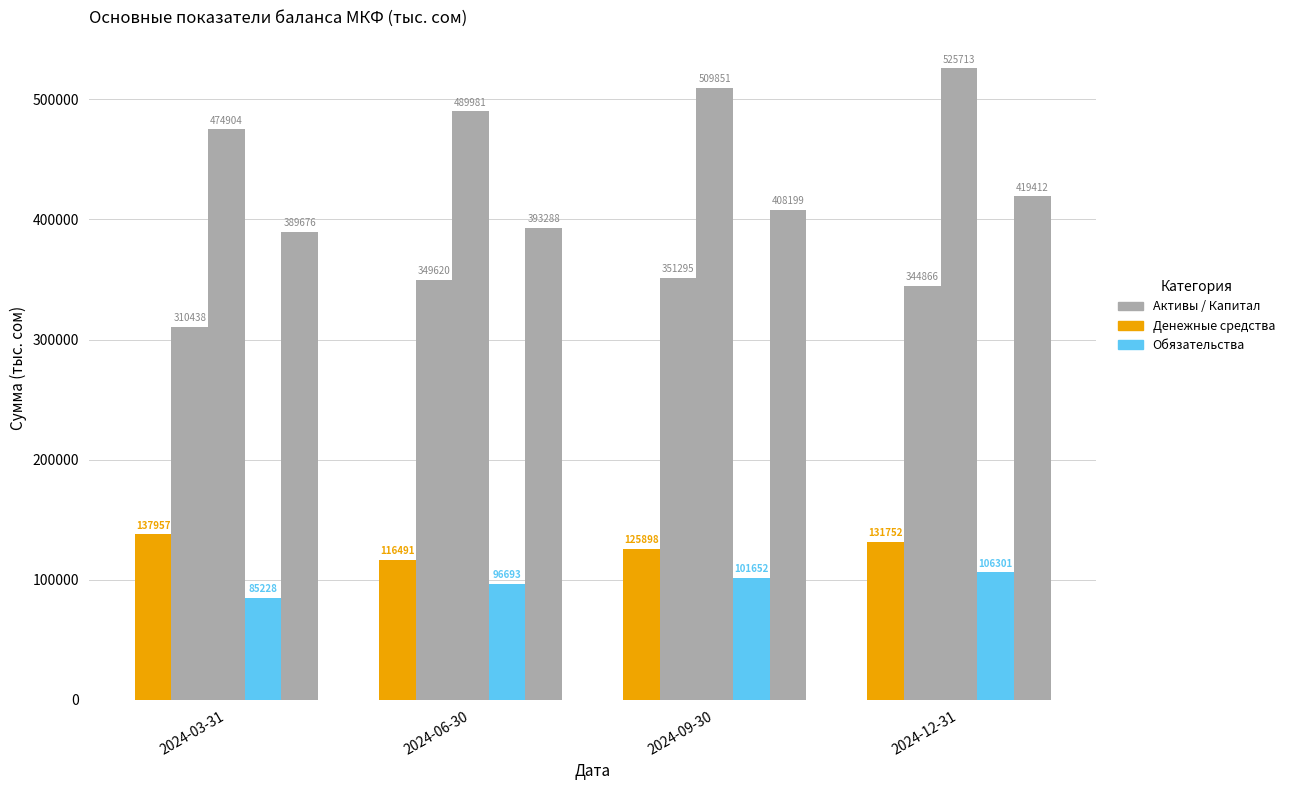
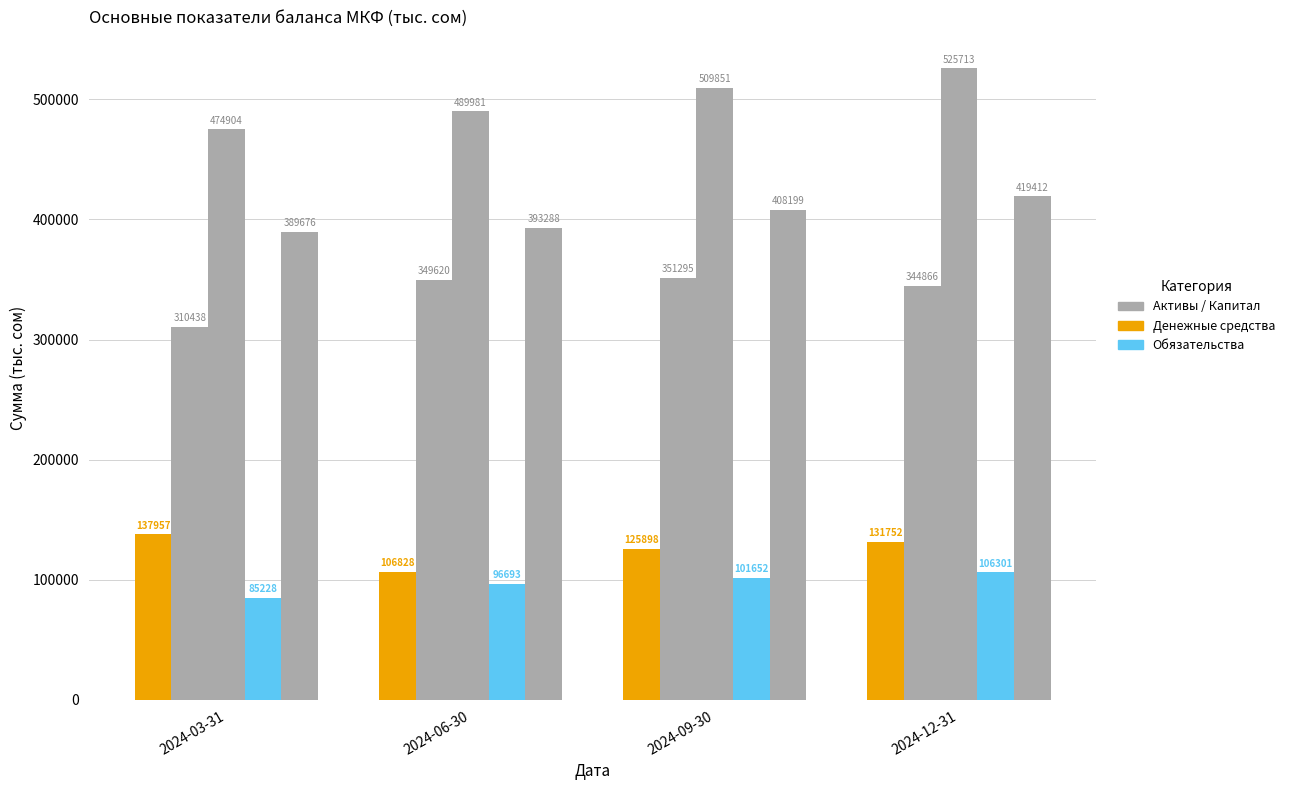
Денежные средства, 2024-06-30: 116491 -> 106828
